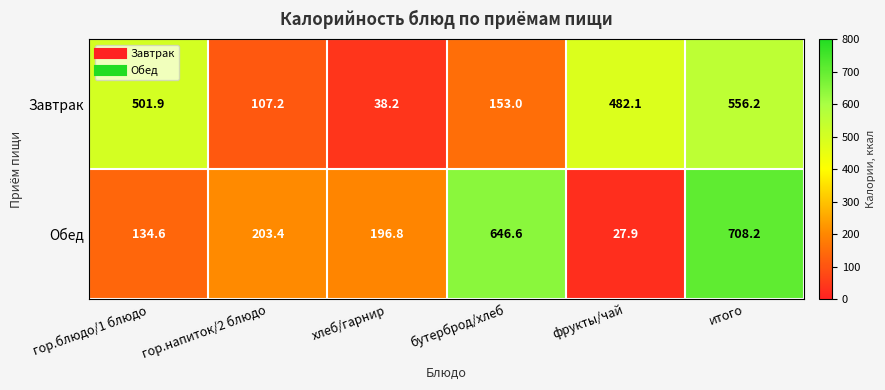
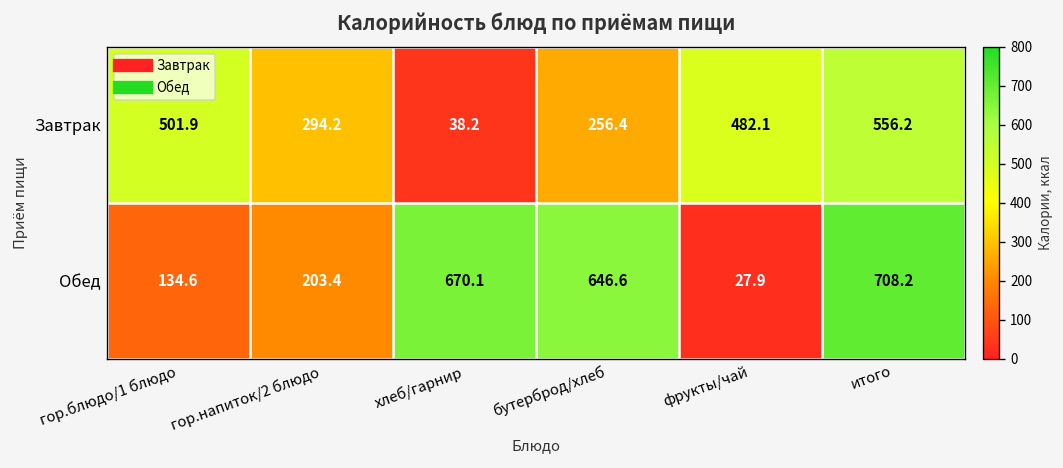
Завтрак, гор.напиток/2 блюдо: 107.2 -> 294.2
Завтрак, бутерброд/хлеб: 153.0 -> 256.4
Обед, хлеб/гарнир: 196.8 -> 670.1
